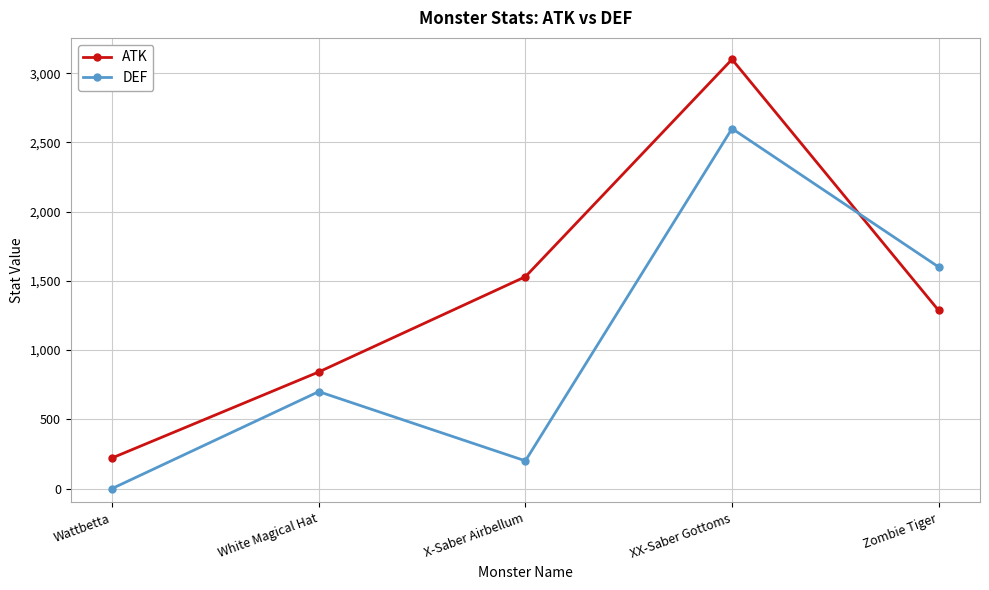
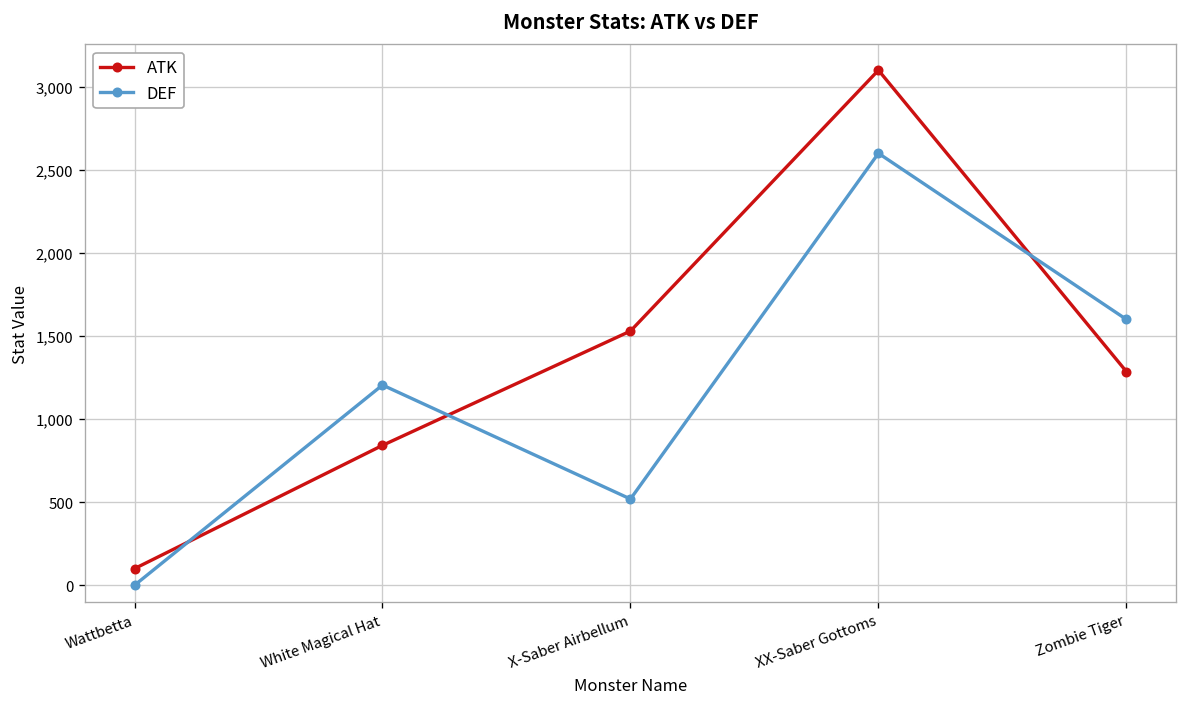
ATK, Wattbetta: 220 -> 100
DEF, White Magical Hat: 700 -> 1,210
DEF, X-Saber Airbellum: 200 -> 520
